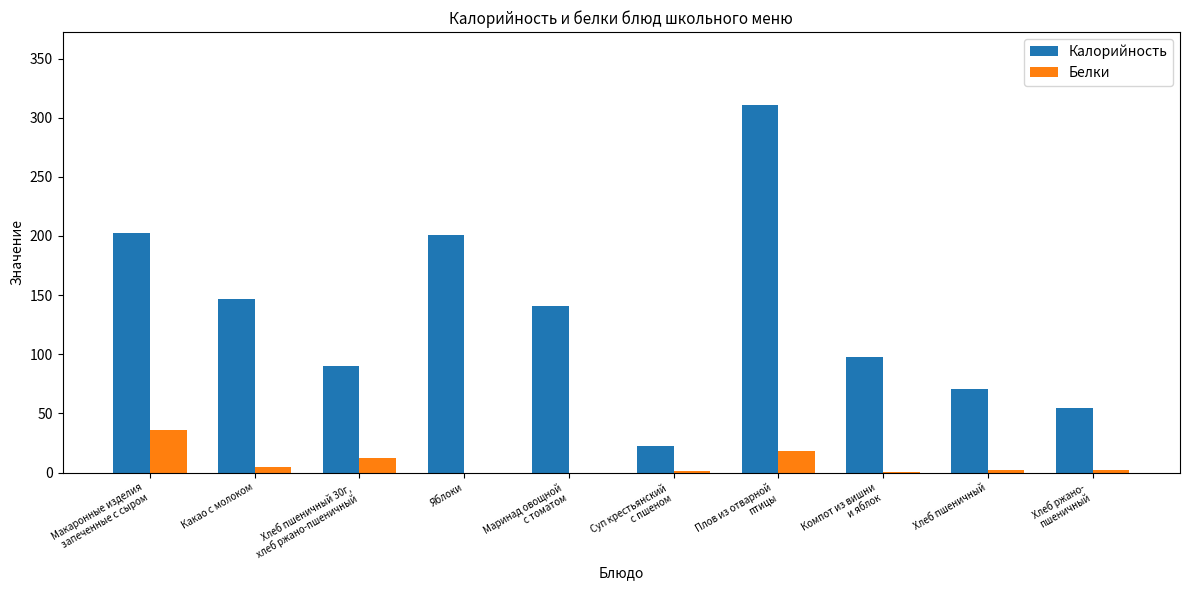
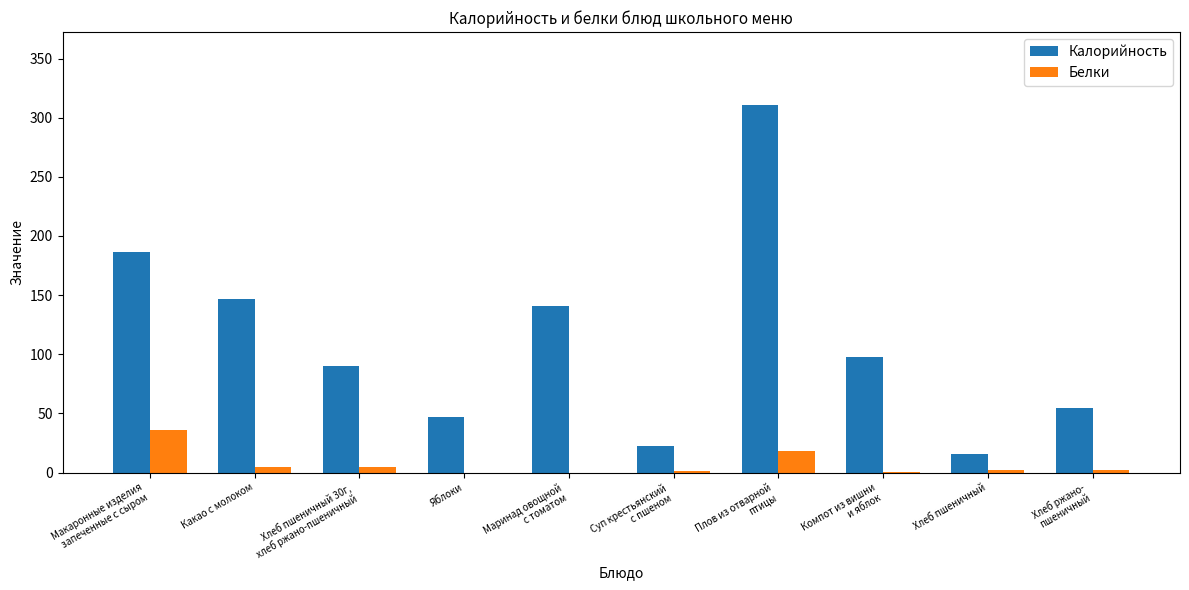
Калорийность, Макаронные изделия запеченные с сыром: 203 -> 186
Белки, Хлеб пшеничный 30г, хлеб ржано-пшеничный: 13 -> 5
Калорийность, Яблоки: 201 -> 47
Калорийность, Хлеб пшеничный: 71 -> 16
